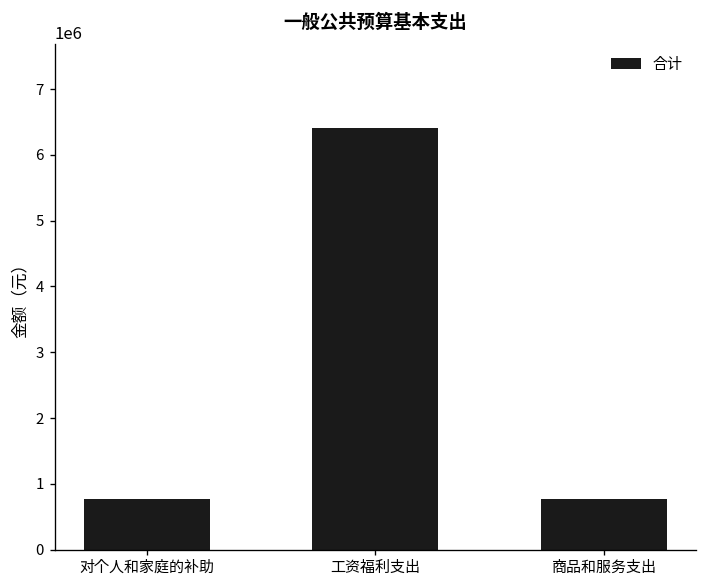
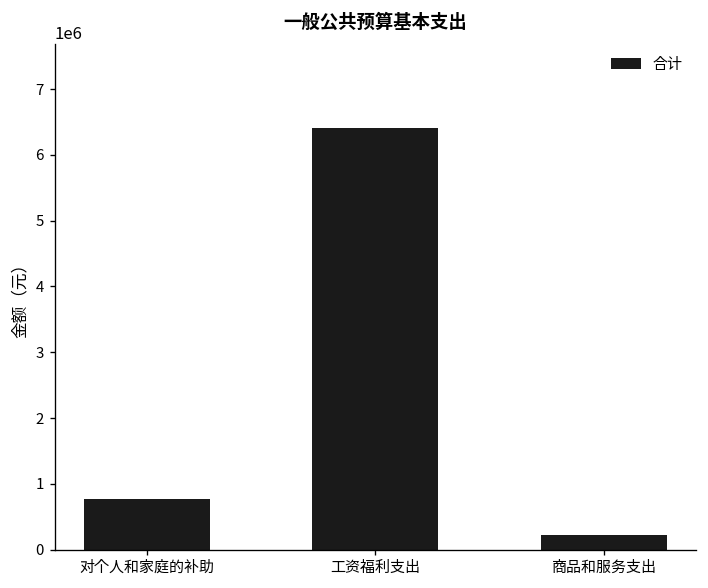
商品和服务支出: 800000 -> 200000
